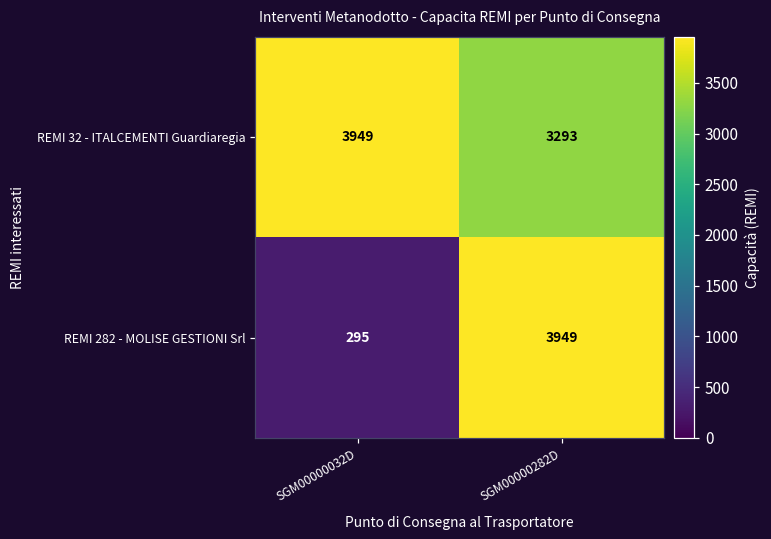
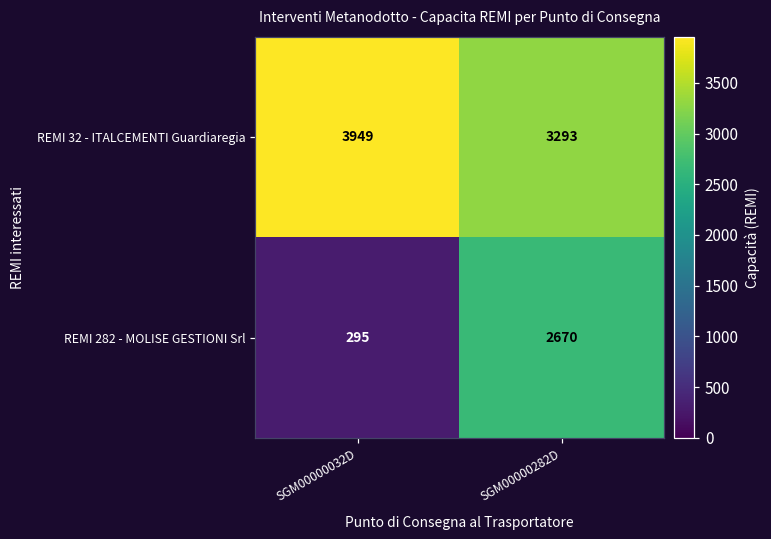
REMI 282 - MOLISE GESTIONI Srl, SGM00000282D: 3949 -> 2670
